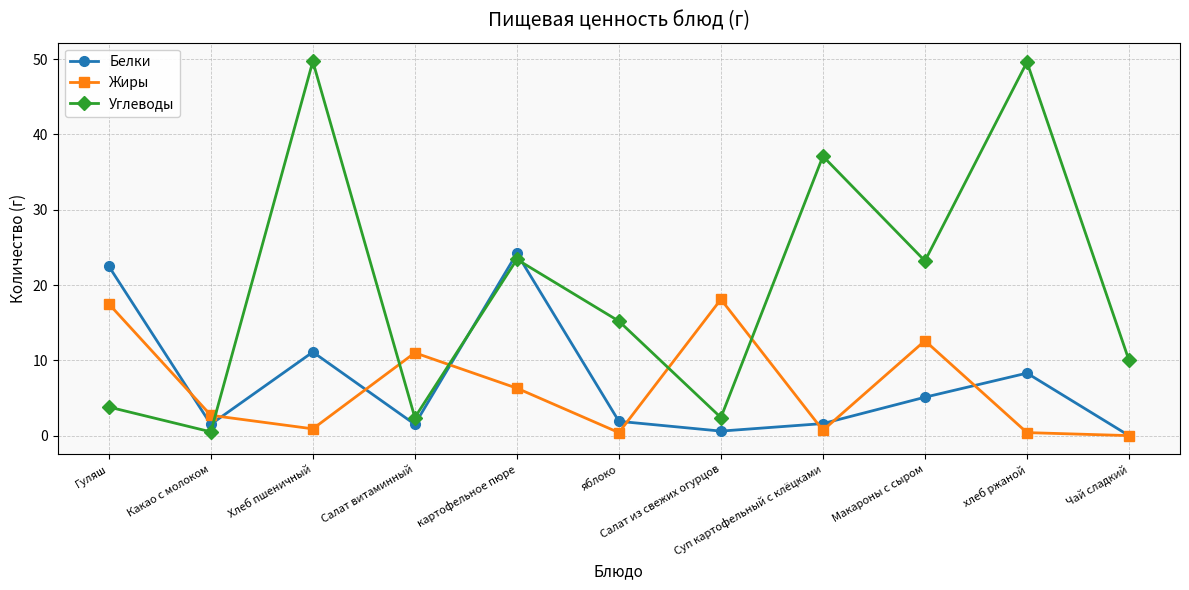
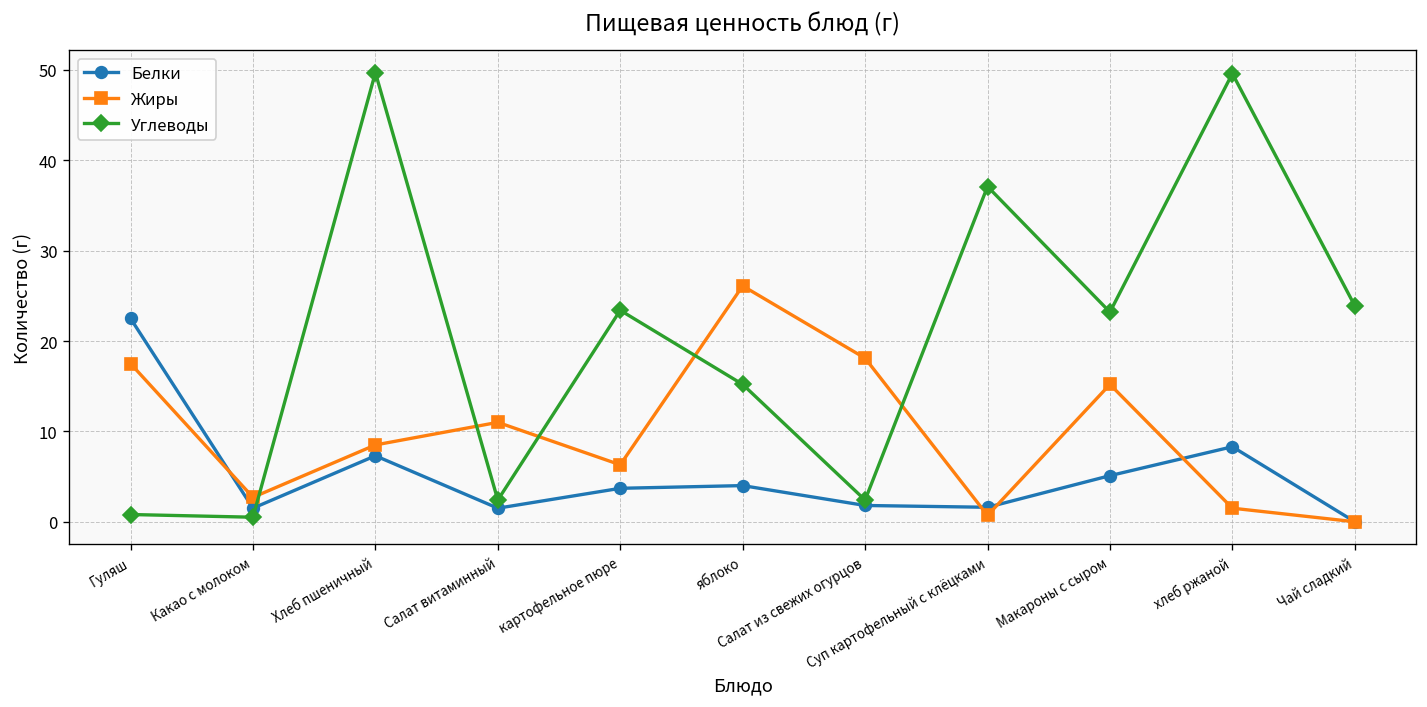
Углеводы, Гуляш: 4 -> 1
Белки, Хлеб пшеничный: 11 -> 7
Жиры, Хлеб пшеничный: 1 -> 9
Белки, картофельное пюре: 24 -> 4
Белки, яблоко: 2 -> 4
Жиры, яблоко: 0 -> 26
Белки, Салат из свежих огурцов: 1 -> 2
Жиры, Макароны с сыром: 13 -> 15
Жиры, хлеб ржаной: 0 -> 2
Углеводы, Чай сладкий: 10 -> 24
